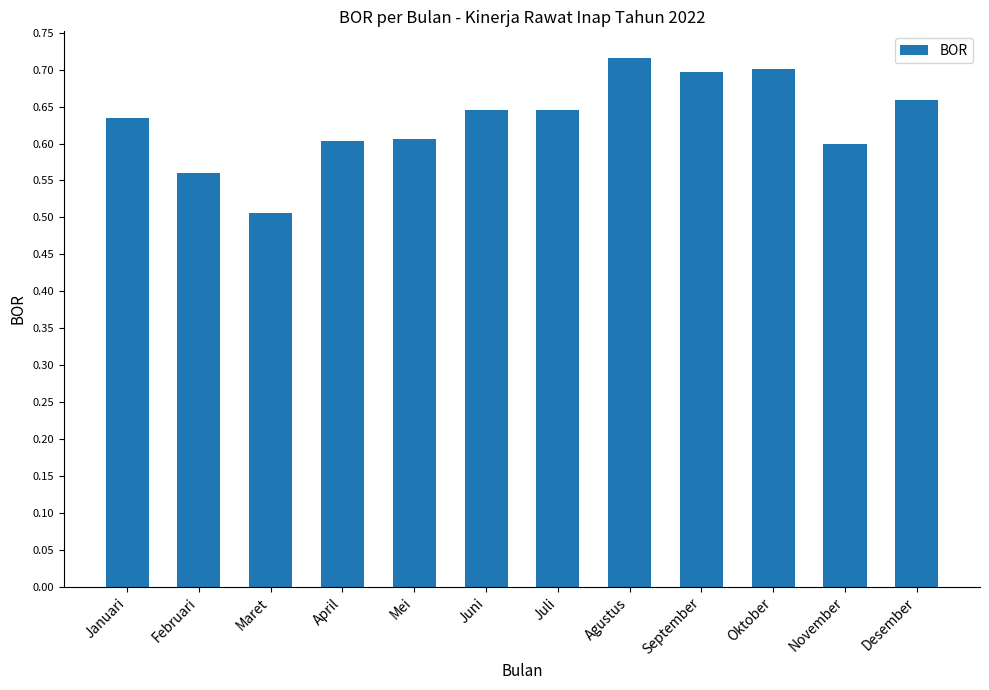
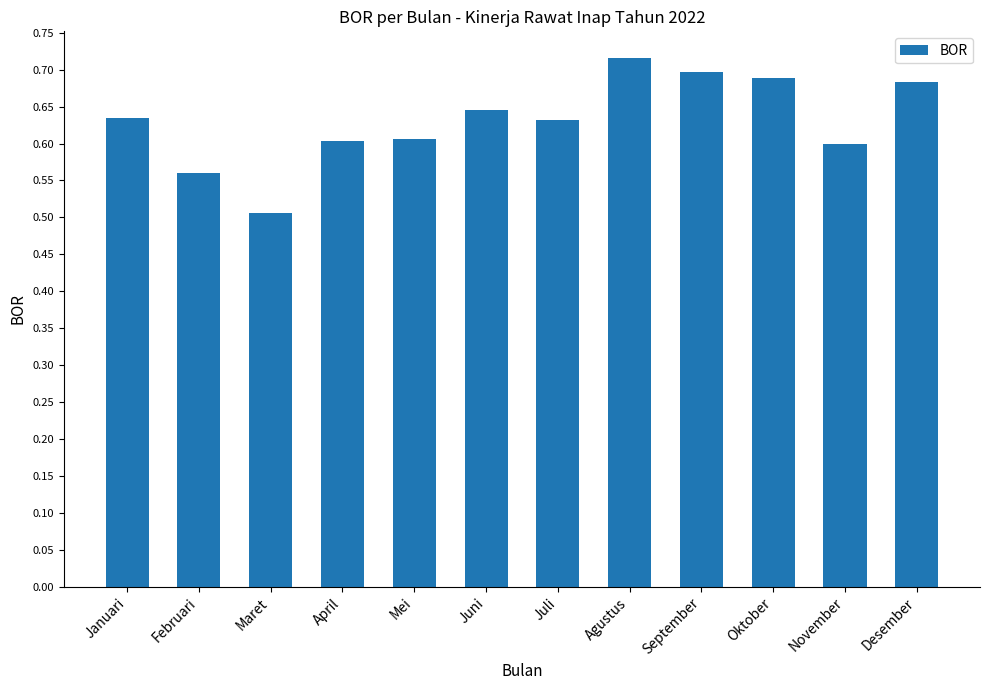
Juli: 0.65 -> 0.63
Oktober: 0.70 -> 0.69
Desember: 0.66 -> 0.68
